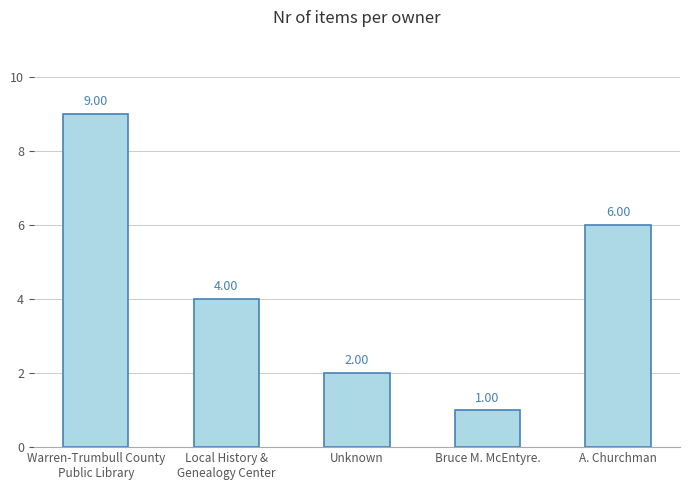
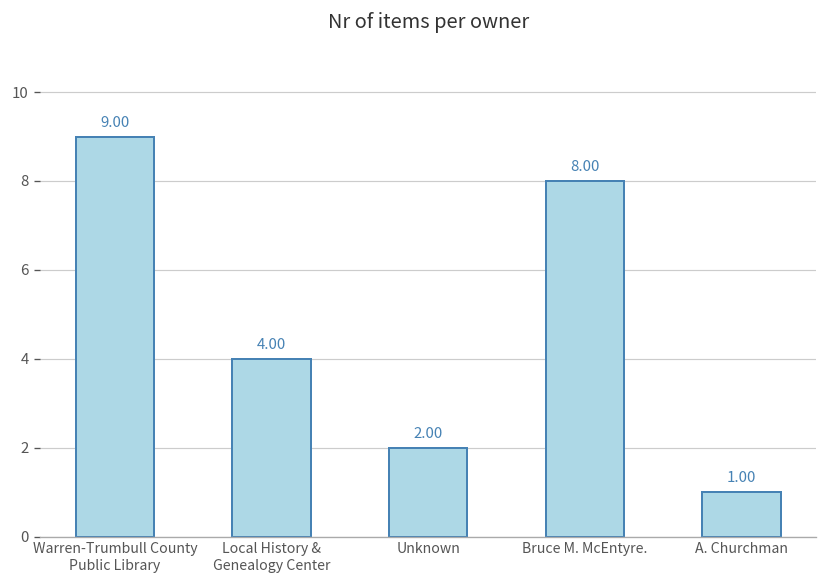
Bruce M. McEntyre.: 1.00 -> 8.00
A. Churchman: 6.00 -> 1.00
